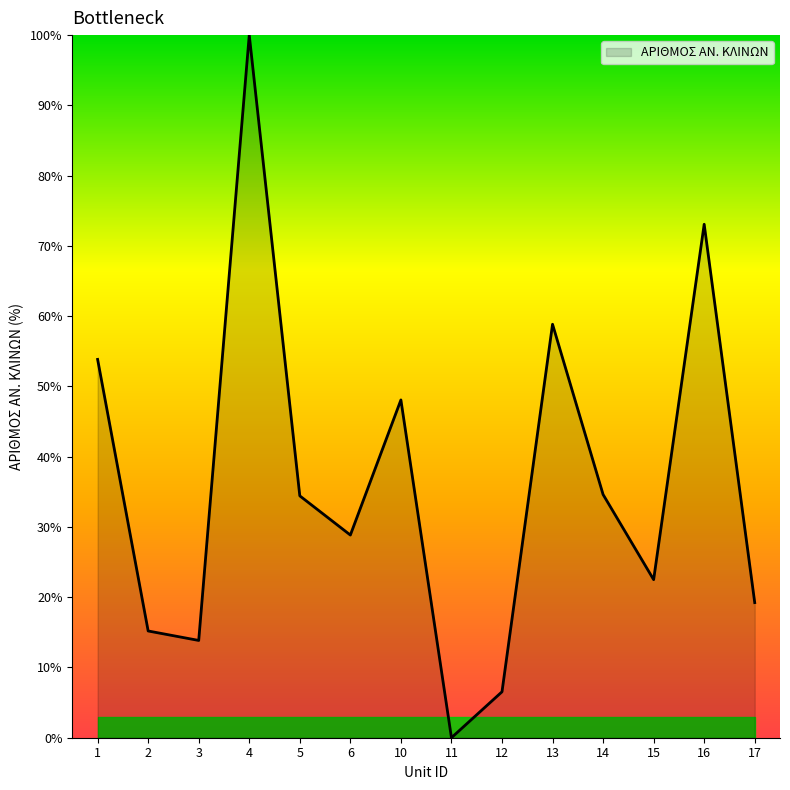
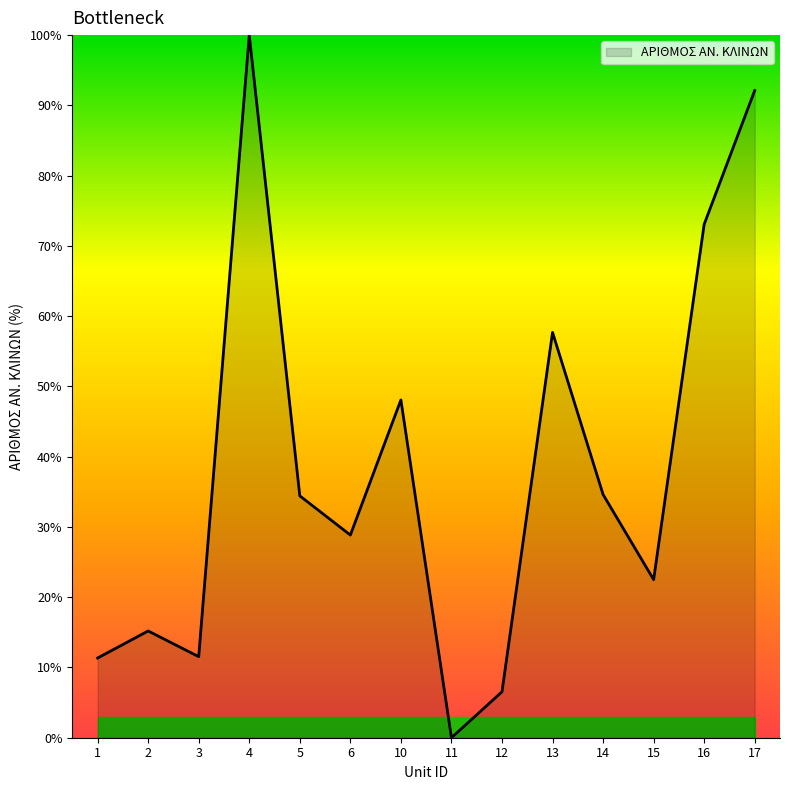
ΑΡΙΘΜΟΣ ΑΝ. ΚΛΙΝΩΝ, 1: 54% -> 11%
ΑΡΙΘΜΟΣ ΑΝ. ΚΛΙΝΩΝ, 3: 14% -> 12%
ΑΡΙΘΜΟΣ ΑΝ. ΚΛΙΝΩΝ, 13: 59% -> 58%
ΑΡΙΘΜΟΣ ΑΝ. ΚΛΙΝΩΝ, 17: 19% -> 92%
